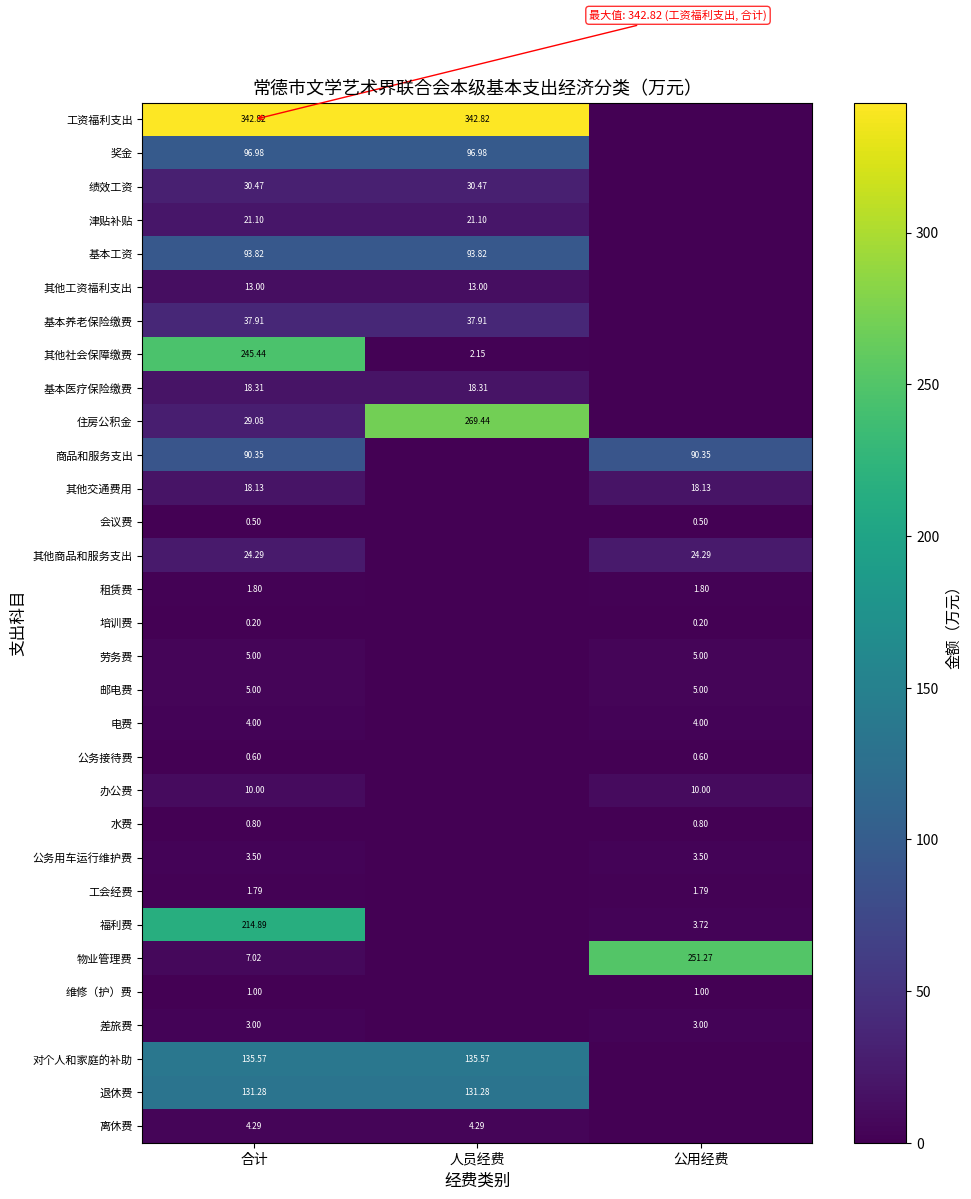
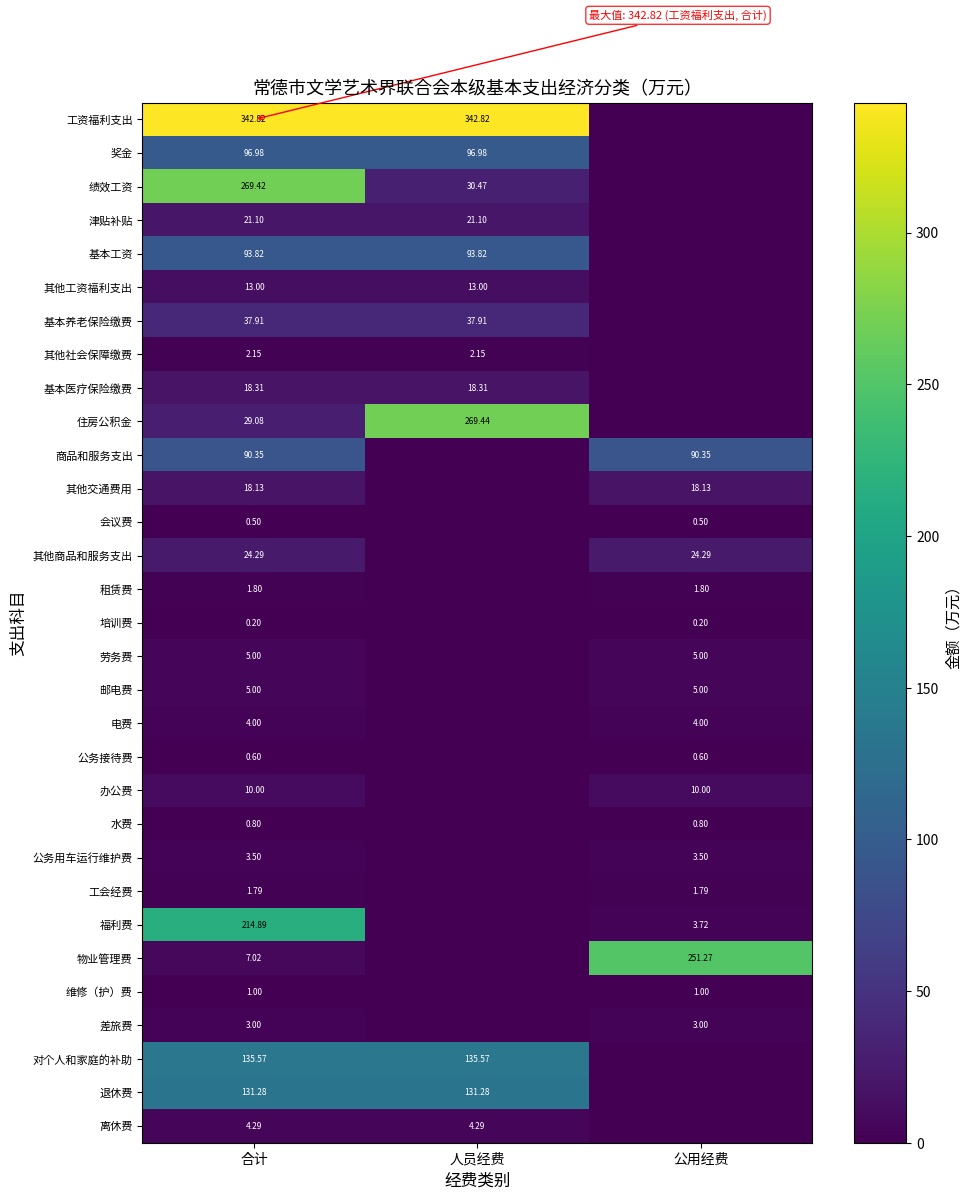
绩效工资, 合计: 30.47 -> 269.42
其他社会保障缴费, 合计: 245.44 -> 2.15
